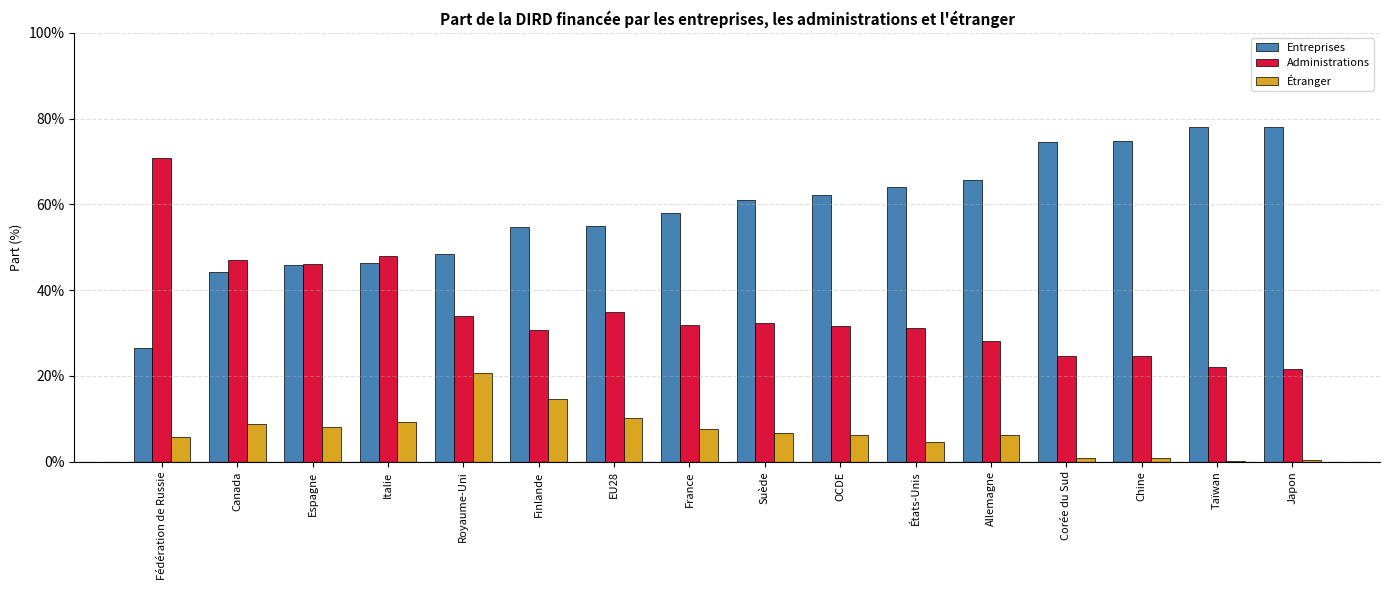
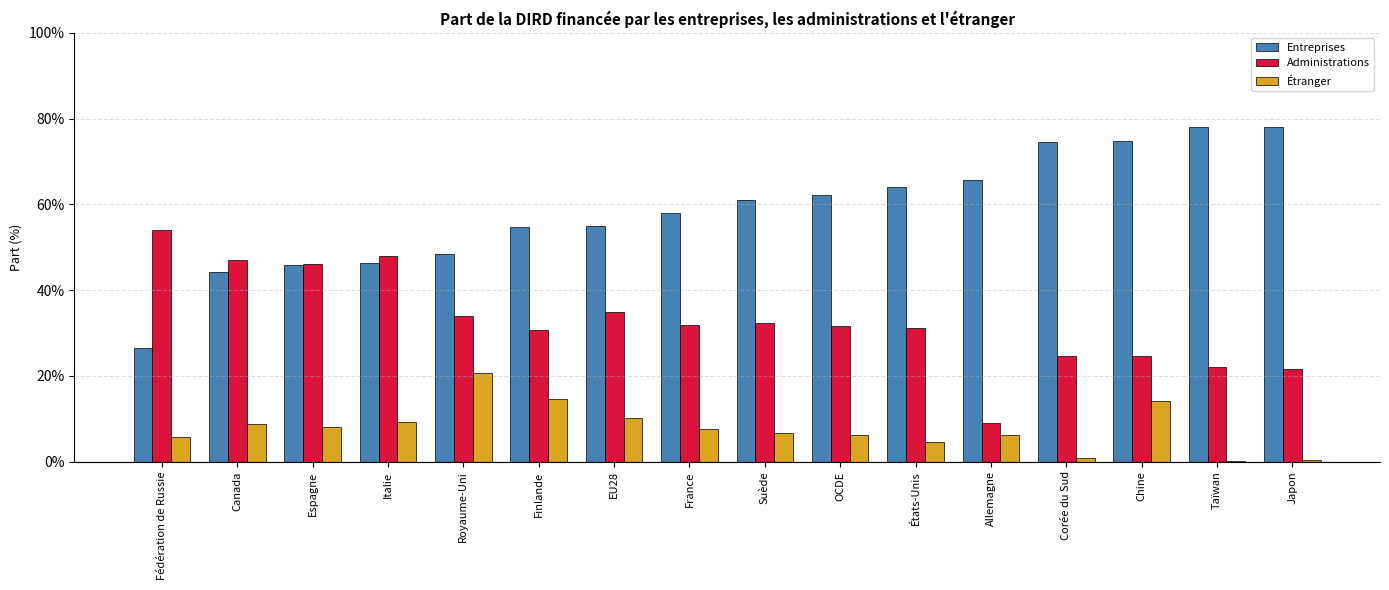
Administrations, Fédération de Russie: 71% -> 54%
Administrations, Allemagne: 28% -> 9%
Étranger, Chine: 1% -> 14%
